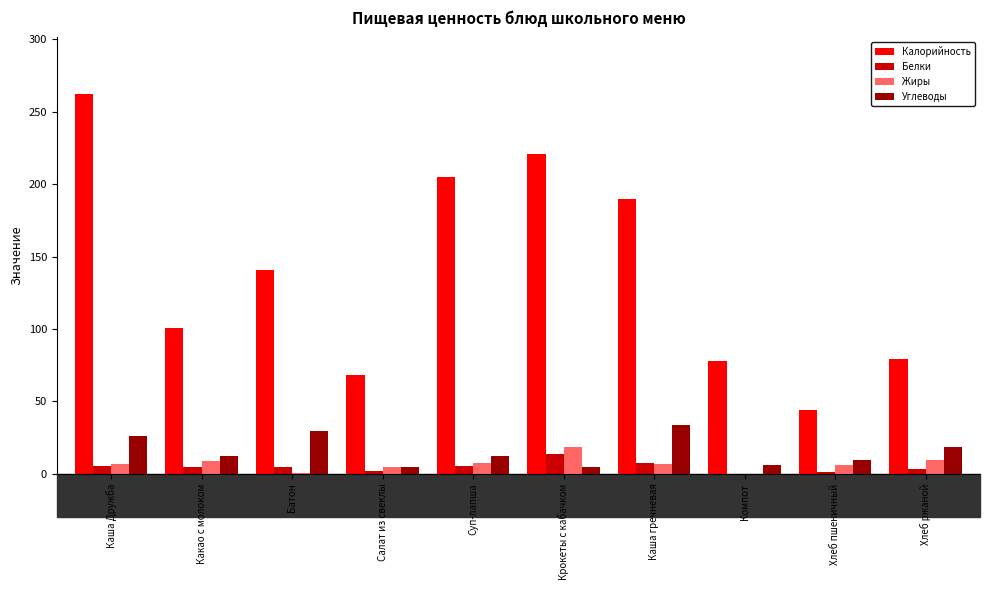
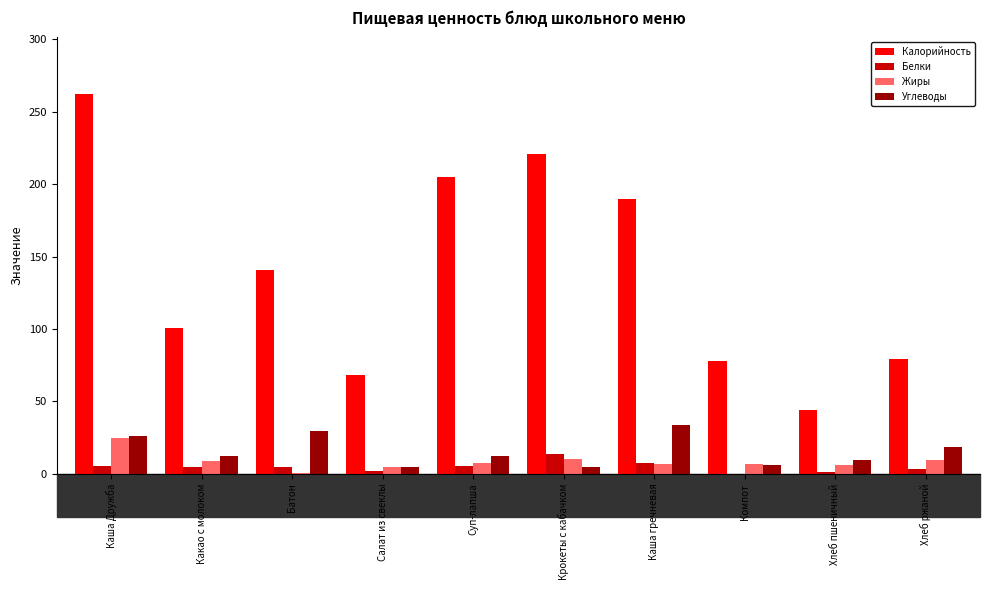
Жиры, Каша Дружба: 7 -> 25
Жиры, Крокеты с кабачком: 18 -> 10
Жиры, Компот: 0 -> 7
